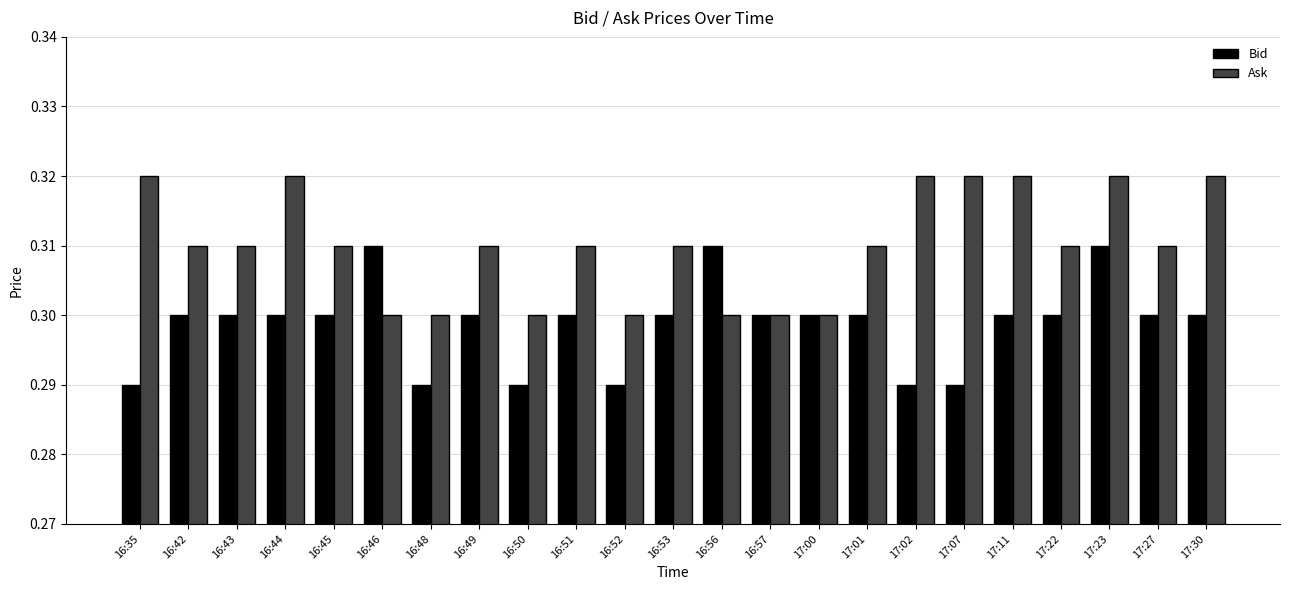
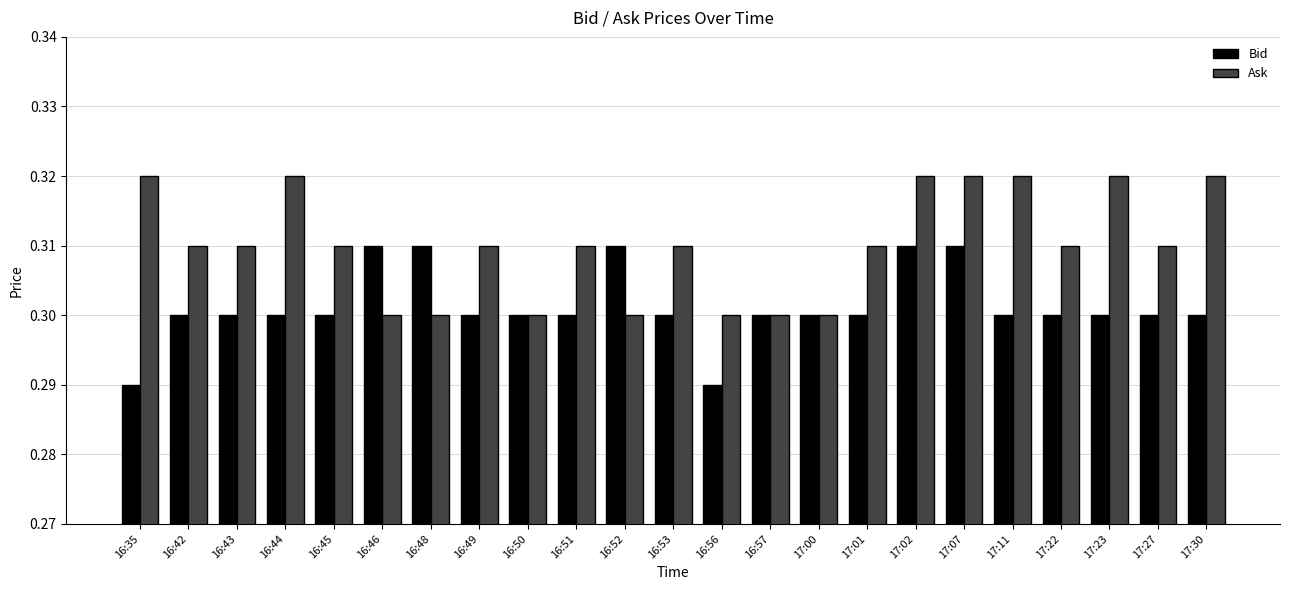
Bid, 16:48: 0.29 -> 0.31
Bid, 16:50: 0.29 -> 0.30
Bid, 16:52: 0.29 -> 0.31
Bid, 16:56: 0.31 -> 0.29
Bid, 17:02: 0.29 -> 0.31
Bid, 17:07: 0.29 -> 0.31
Bid, 17:23: 0.31 -> 0.30
